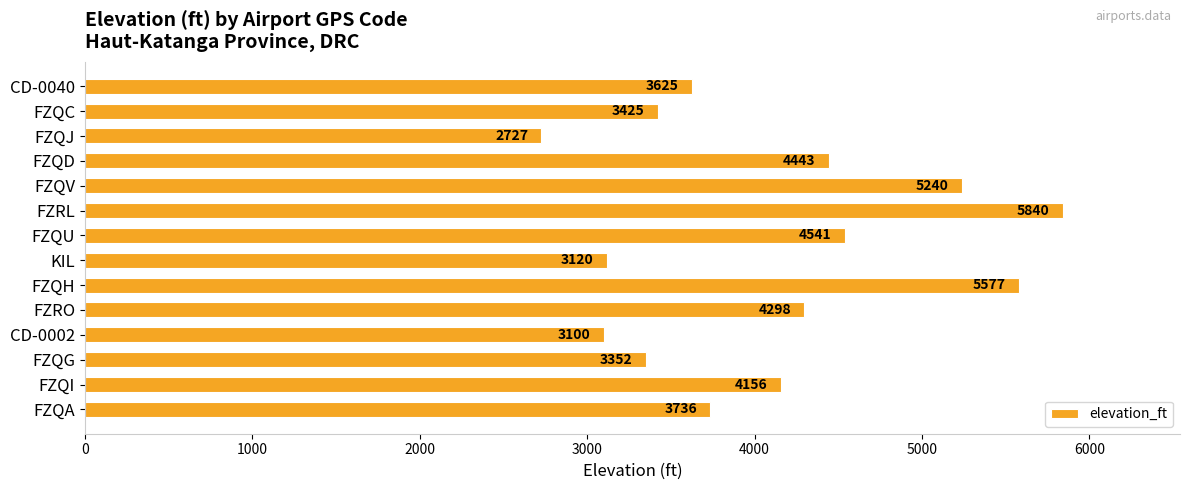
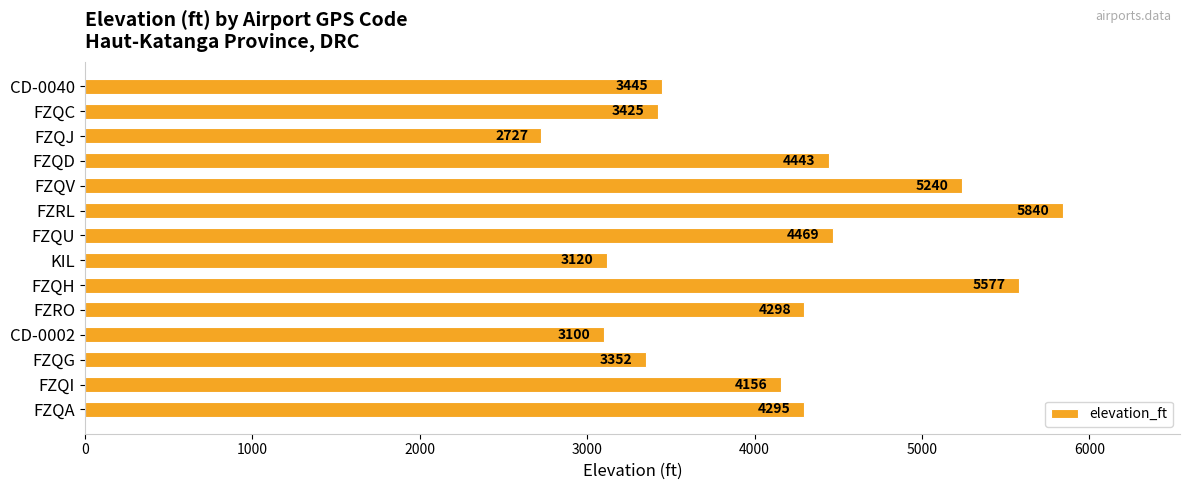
CD-0040: 3625 -> 3445
FZQU: 4541 -> 4469
FZQA: 3736 -> 4295
